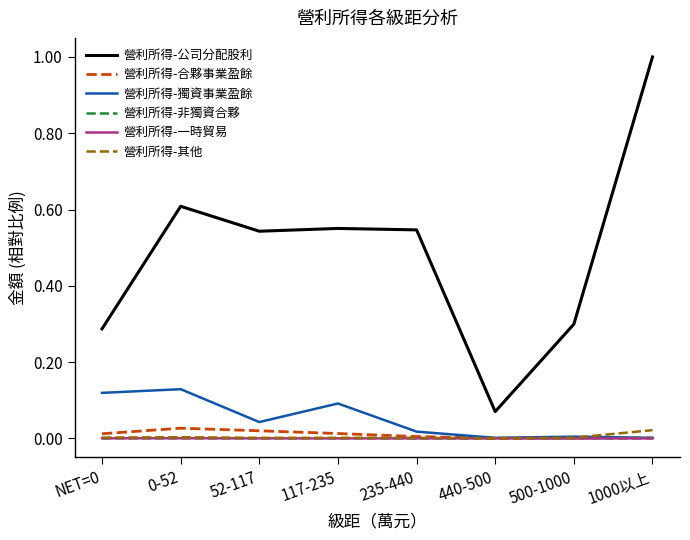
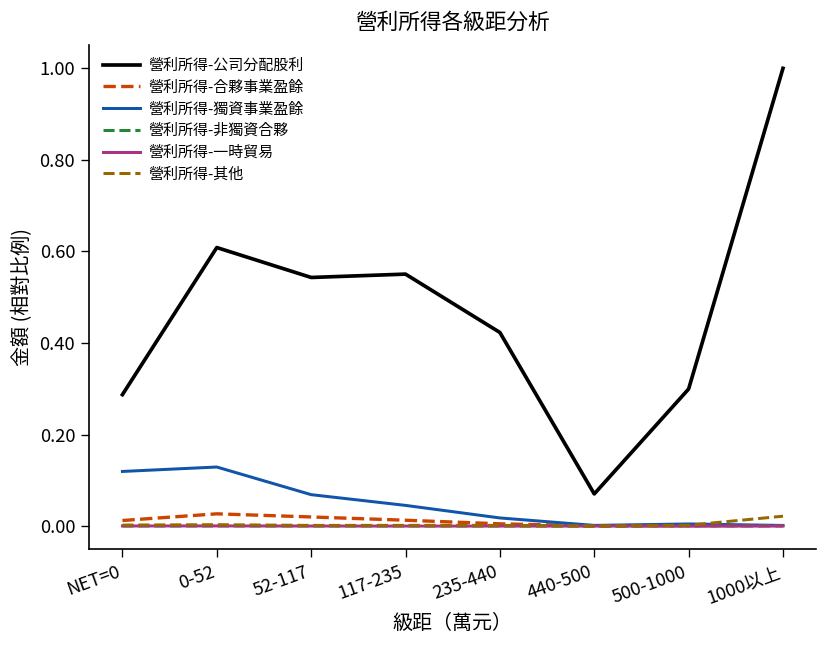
營利所得-獨資事業盈餘, 52-117: 0.04 -> 0.07
營利所得-獨資事業盈餘, 117-235: 0.09 -> 0.05
營利所得-公司分配股利, 235-440: 0.55 -> 0.42
